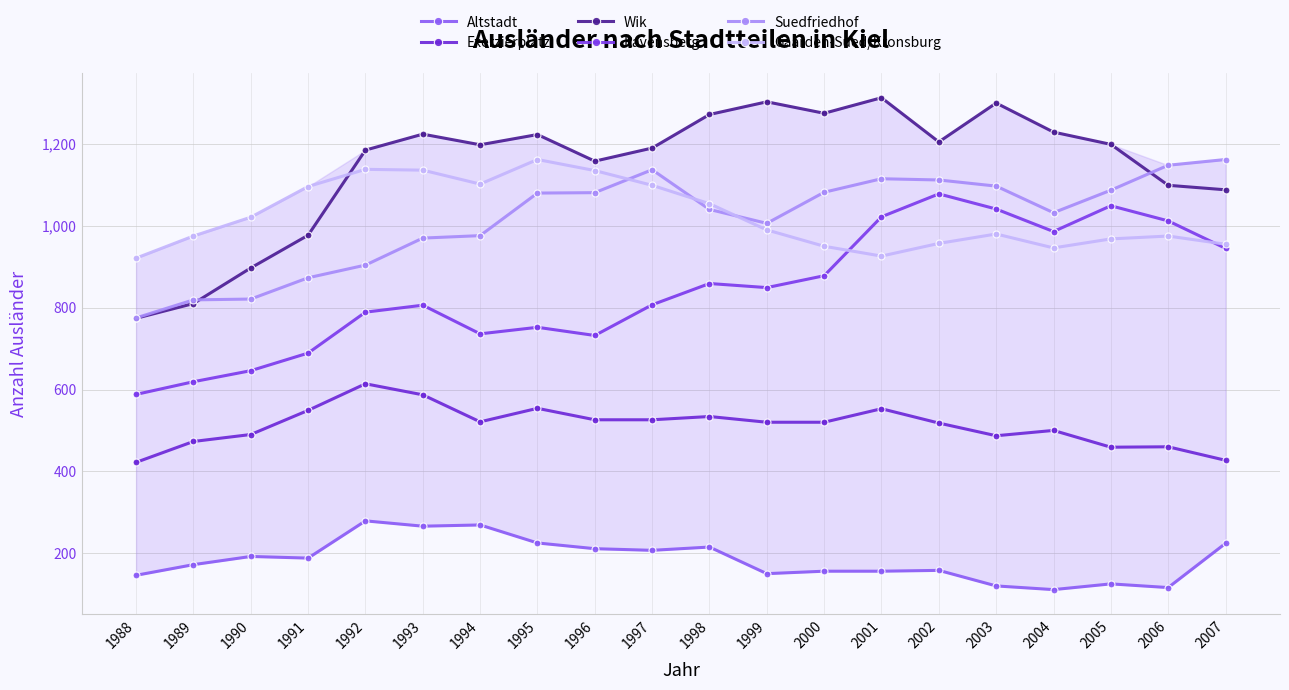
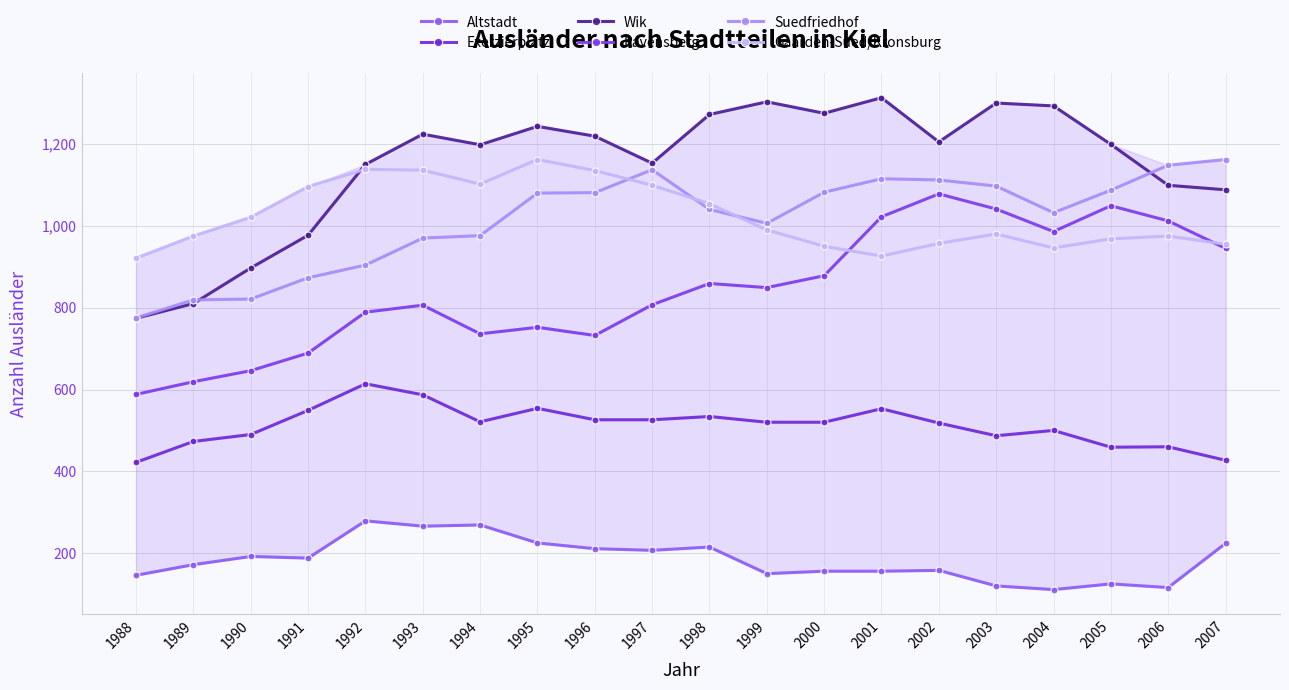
Wik, 1992: 1,190 -> 1,150
Wik, 1995: 1,220 -> 1,240
Wik, 1996: 1,160 -> 1,220
Wik, 1997: 1,190 -> 1,150
Wik, 2004: 1,230 -> 1,290
